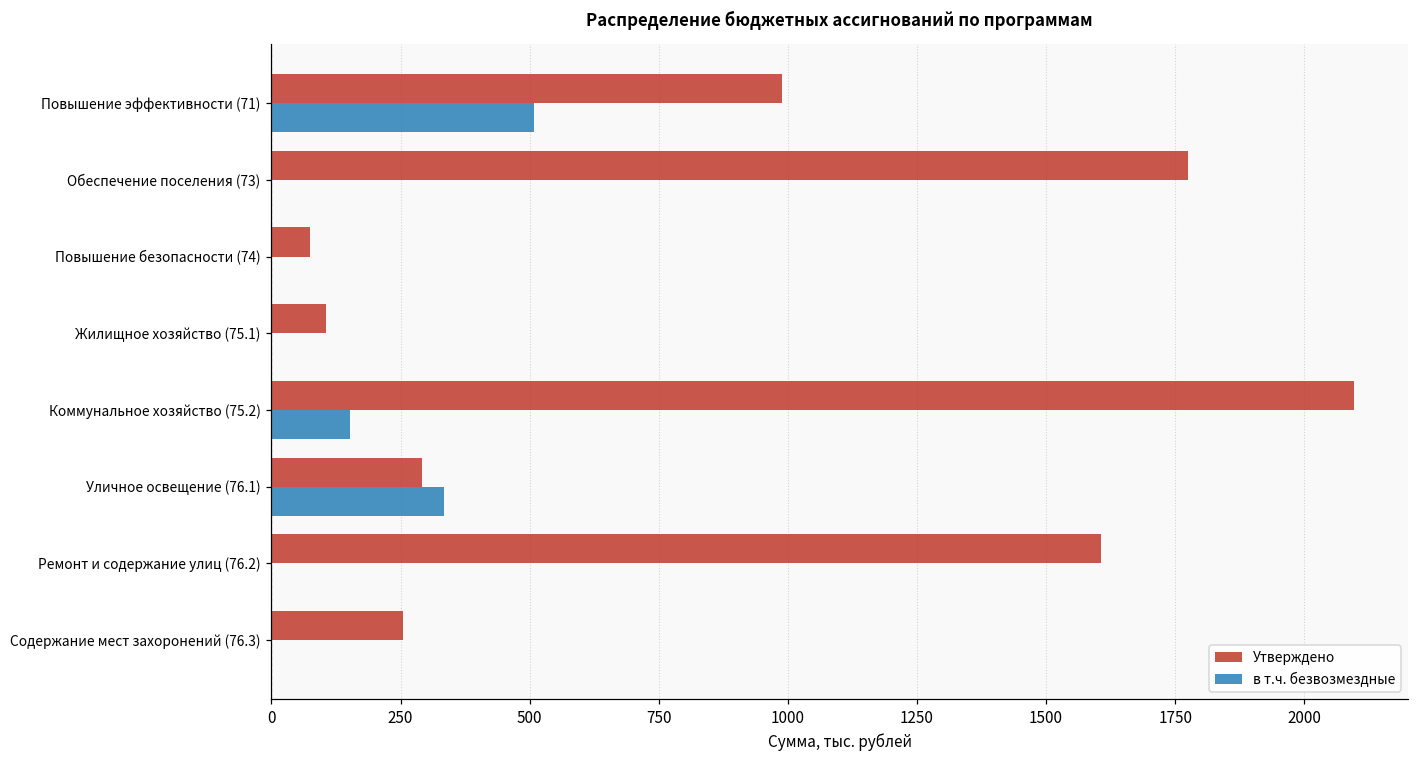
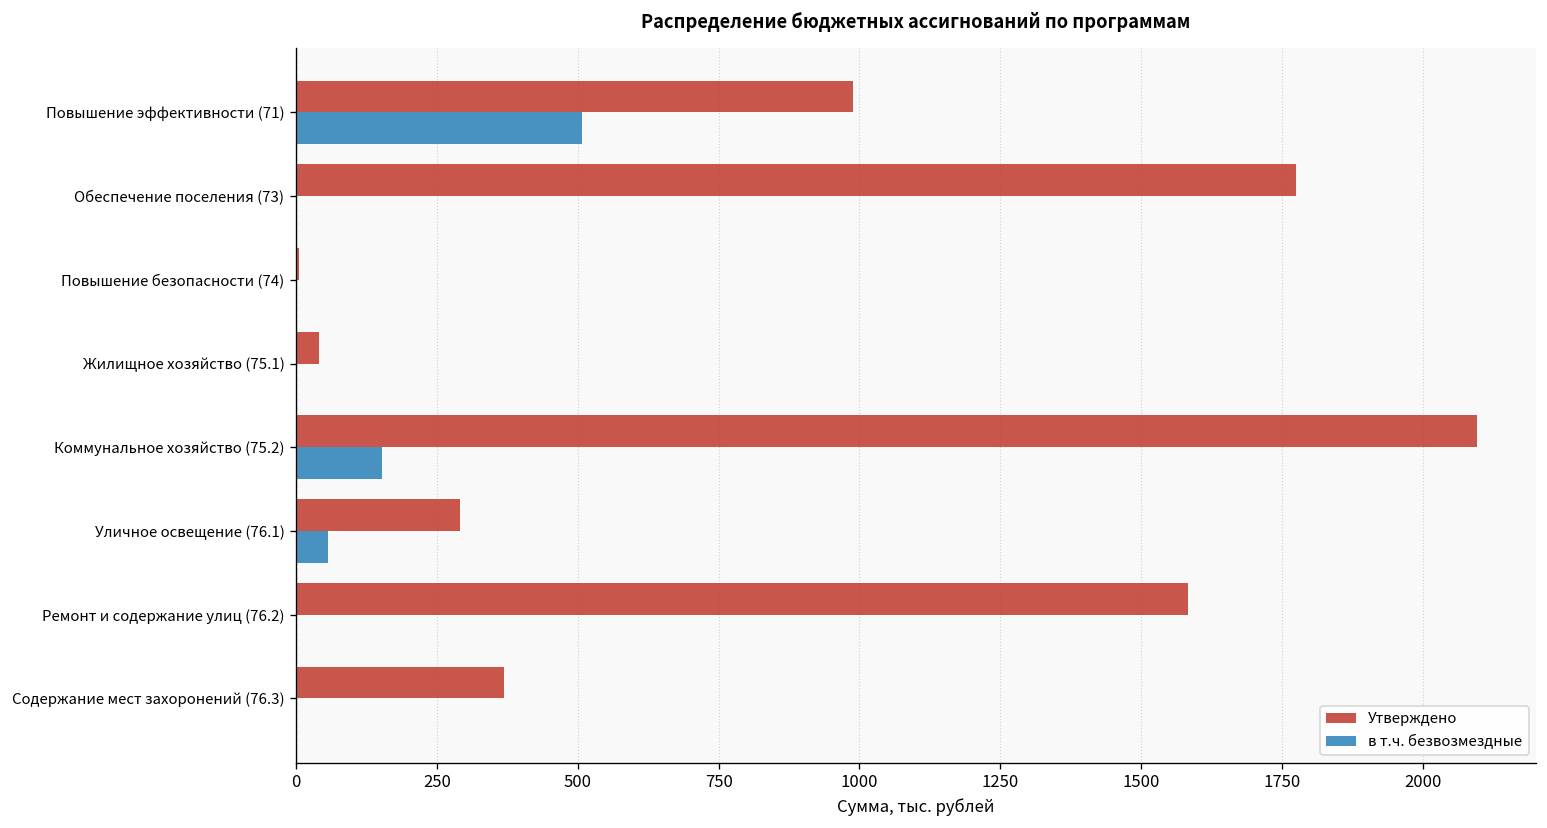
Утверждено, Повышение безопасности (74): 80 -> 10
Утверждено, Жилищное хозяйство (75.1): 110 -> 40
в т.ч. безвозмездные, Уличное освещение (76.1): 340 -> 60
Утверждено, Ремонт и содержание улиц (76.2): 1610 -> 1580
Утверждено, Содержание мест захоронений (76.3): 250 -> 370
